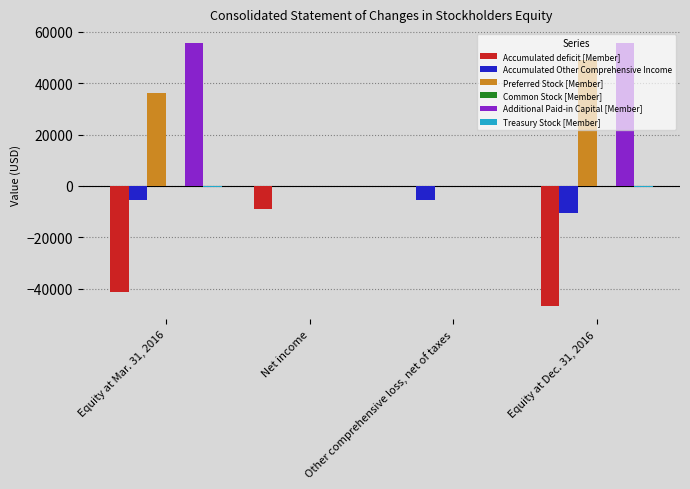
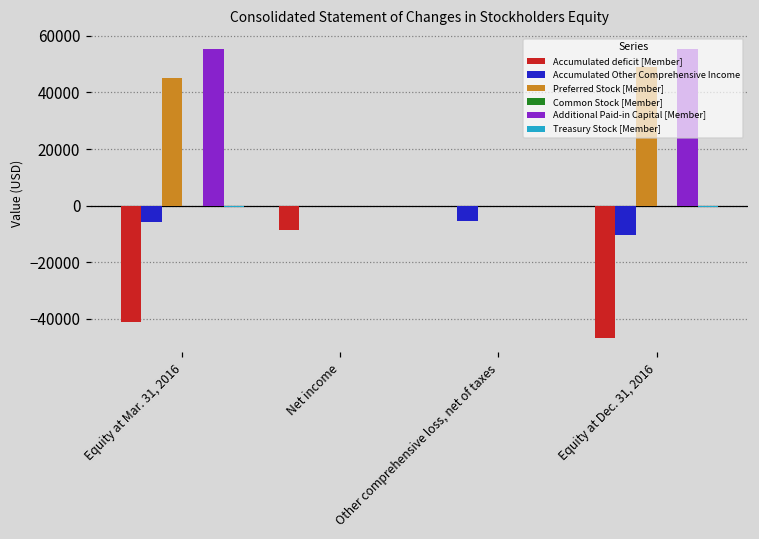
Preferred Stock [Member], Equity at Mar. 31, 2016: 36000 -> 45000
